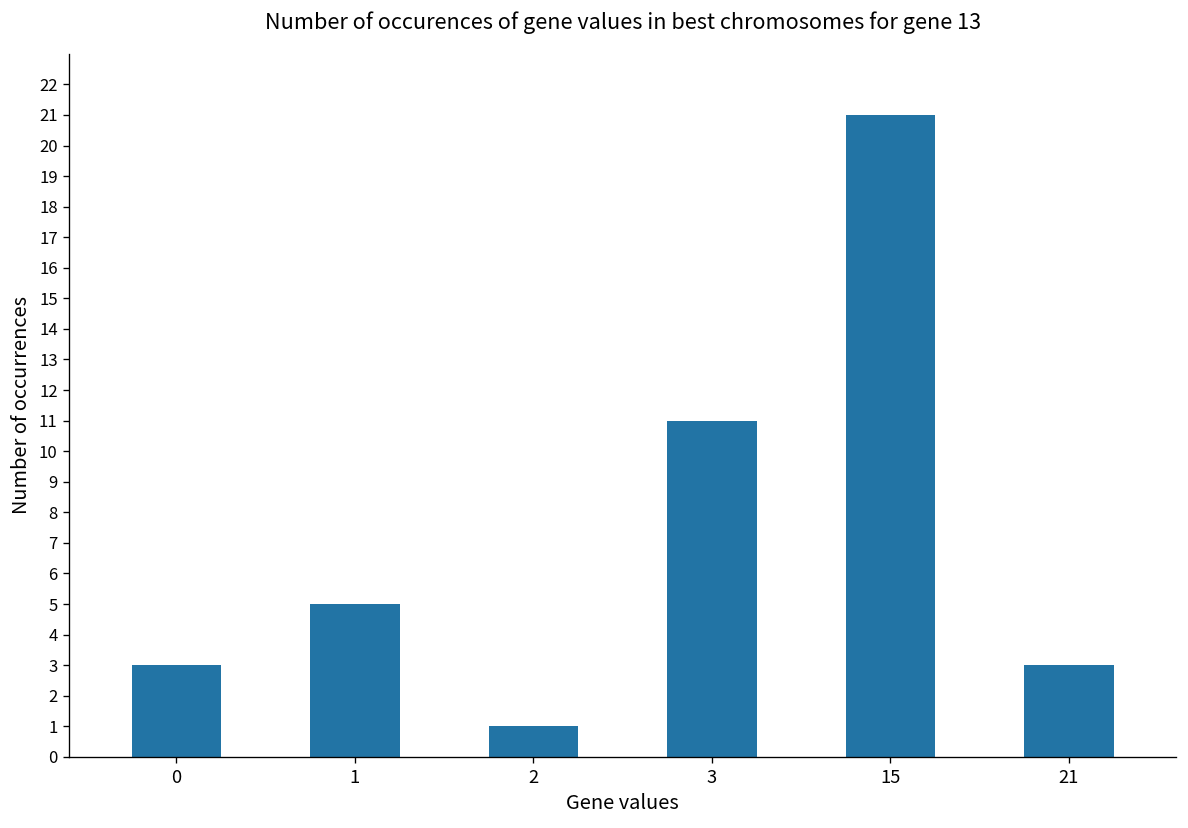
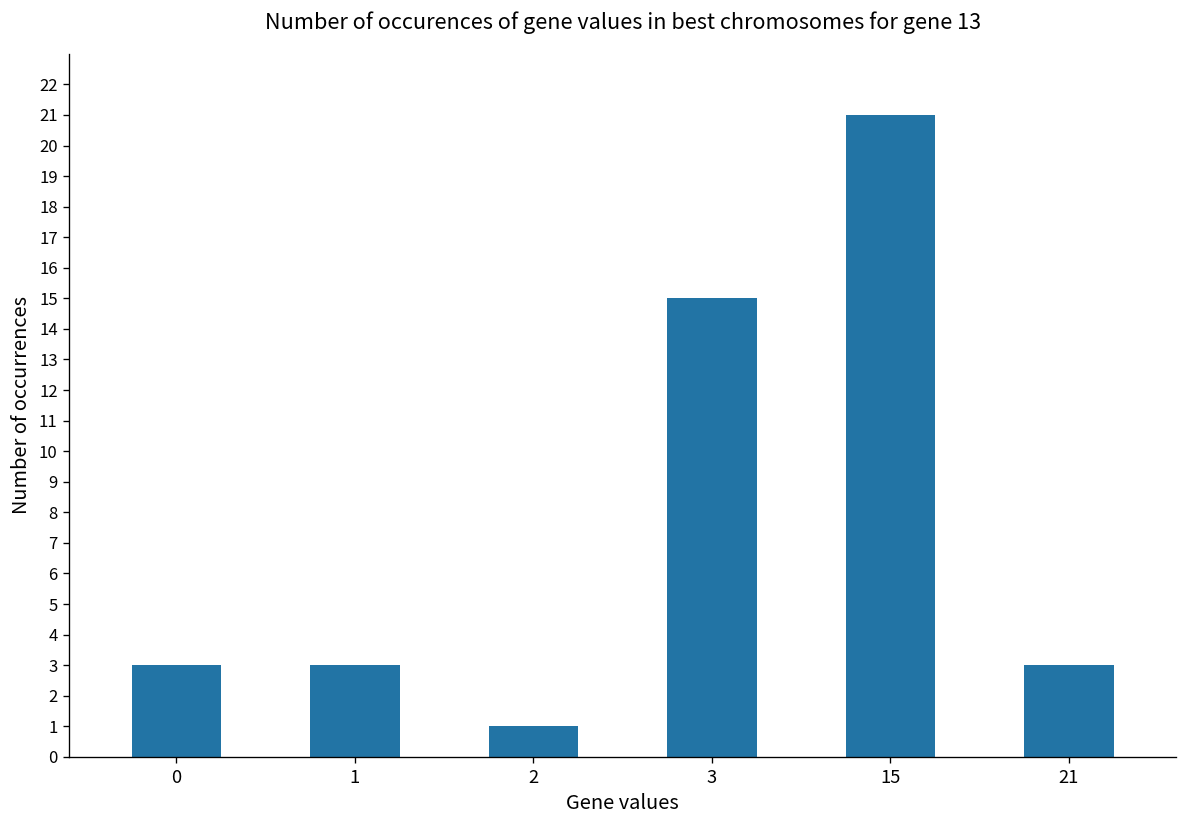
1: 5 -> 3
3: 11 -> 15
